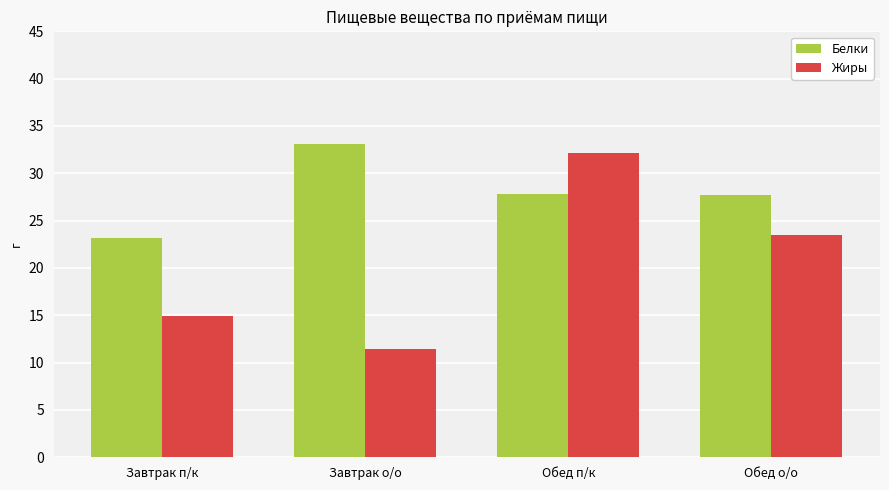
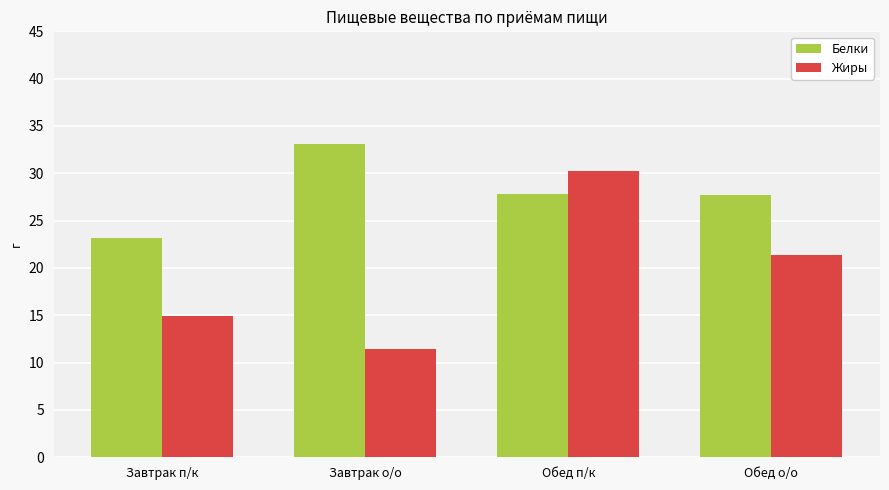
Жиры, Обед п/к: 32 -> 30
Жиры, Обед о/о: 24 -> 21
